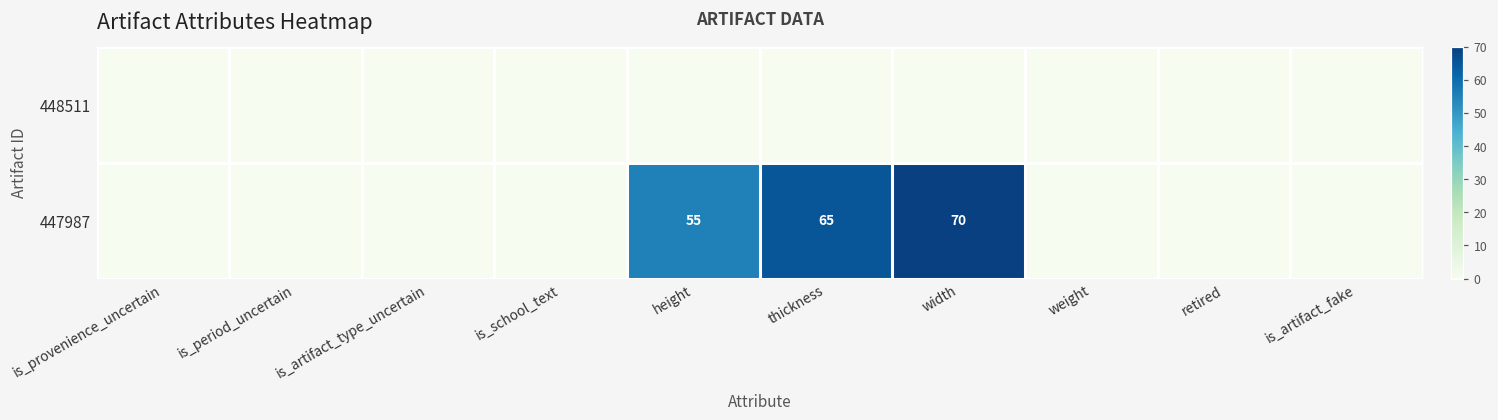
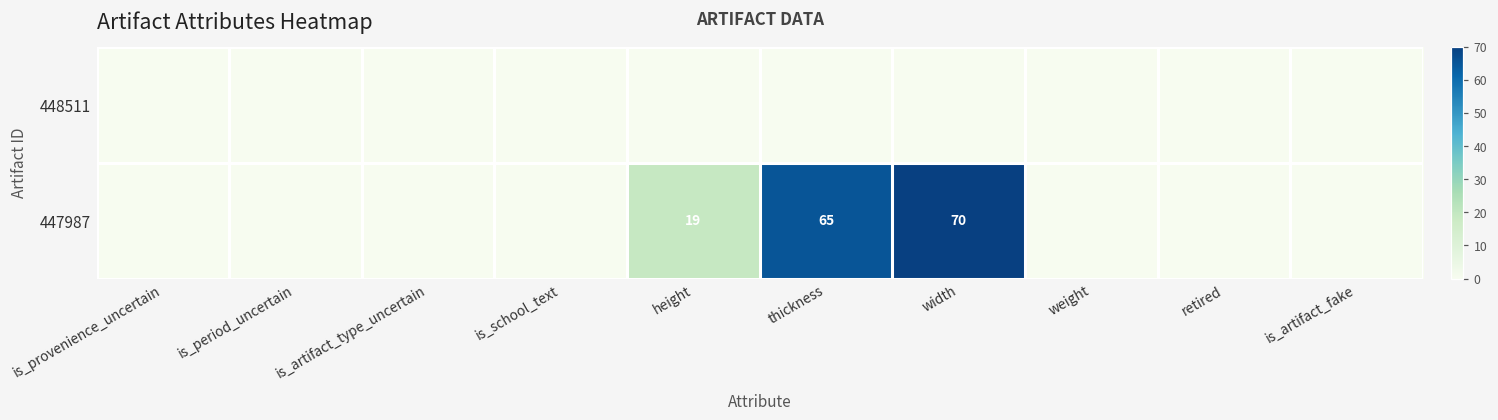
447987, height: 55 -> 19
